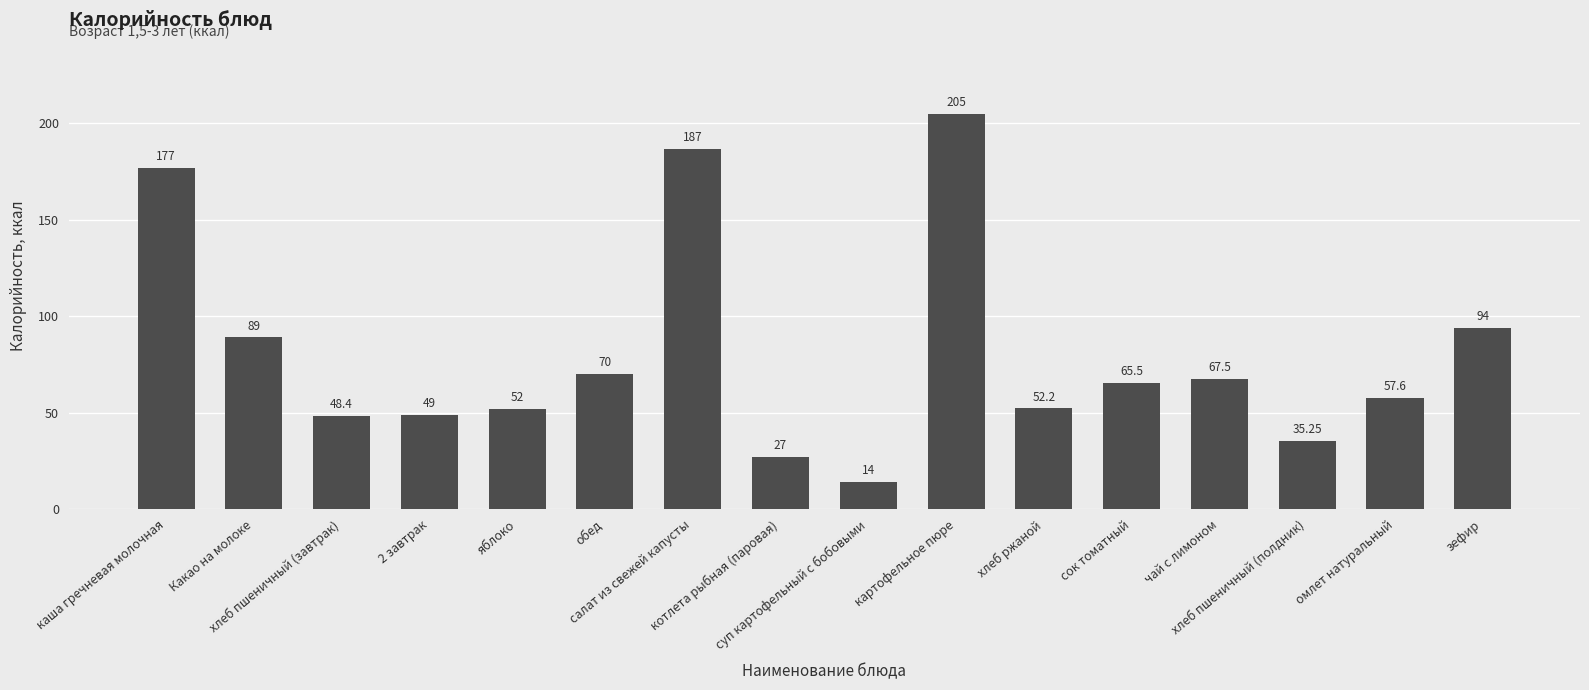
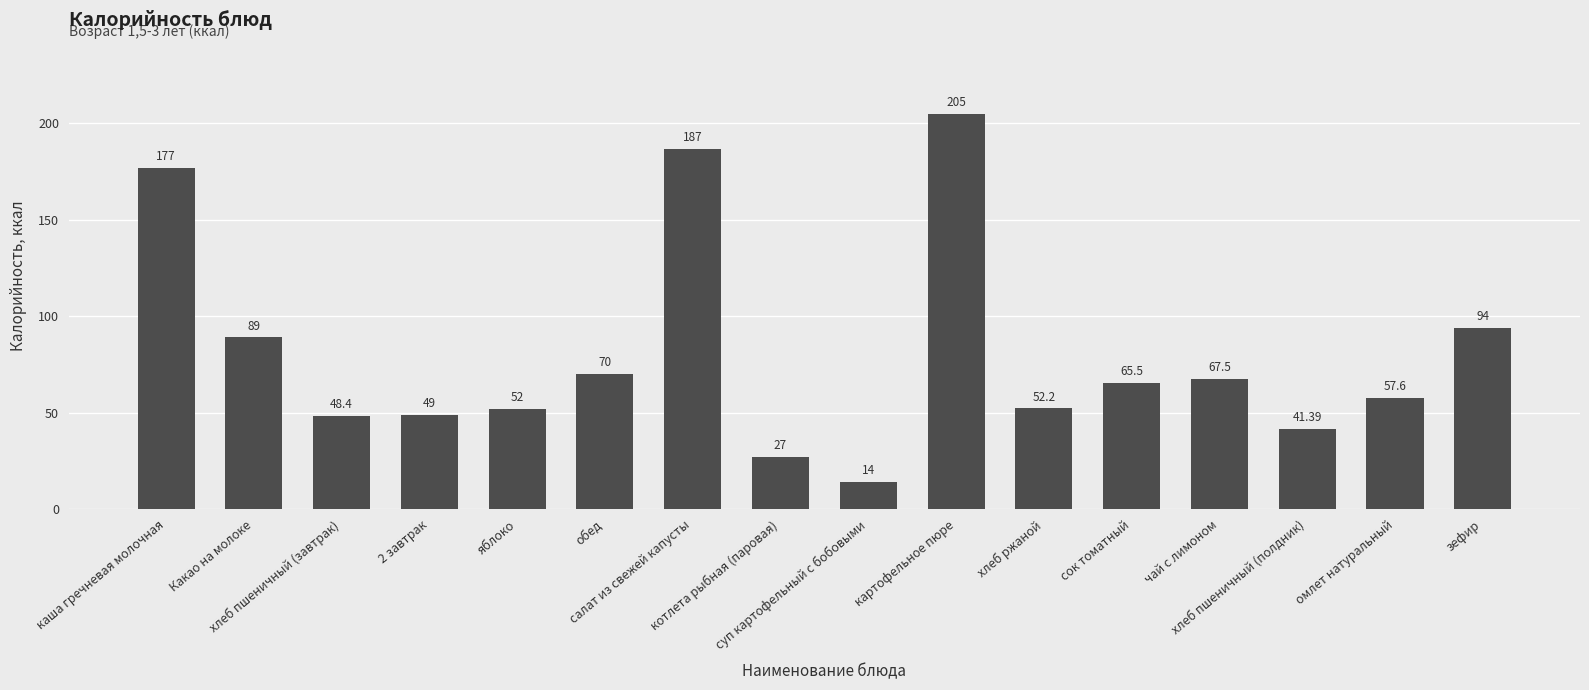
хлеб пшеничный (полдник): 35.25 -> 41.39
